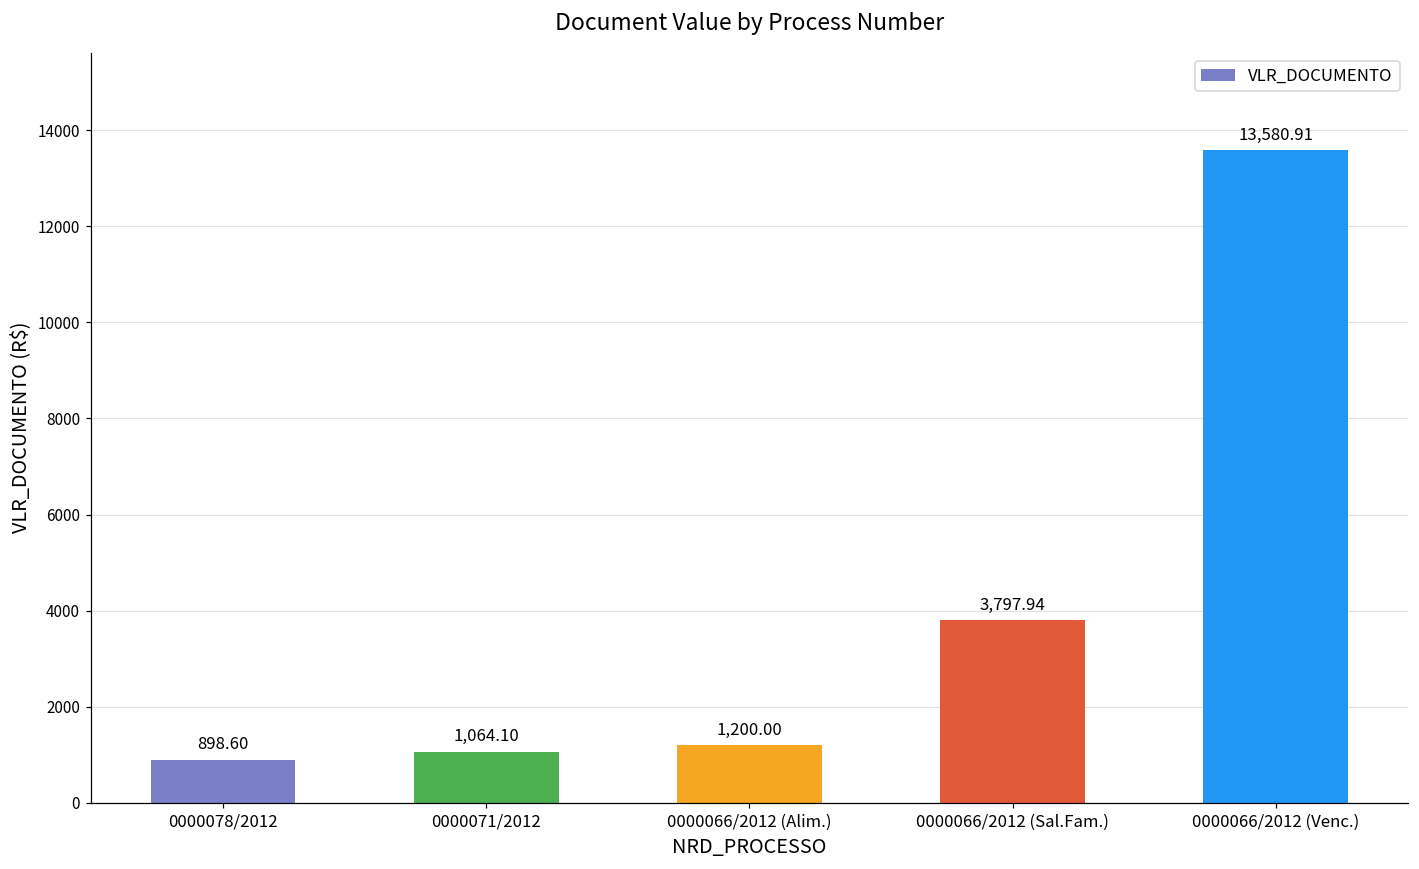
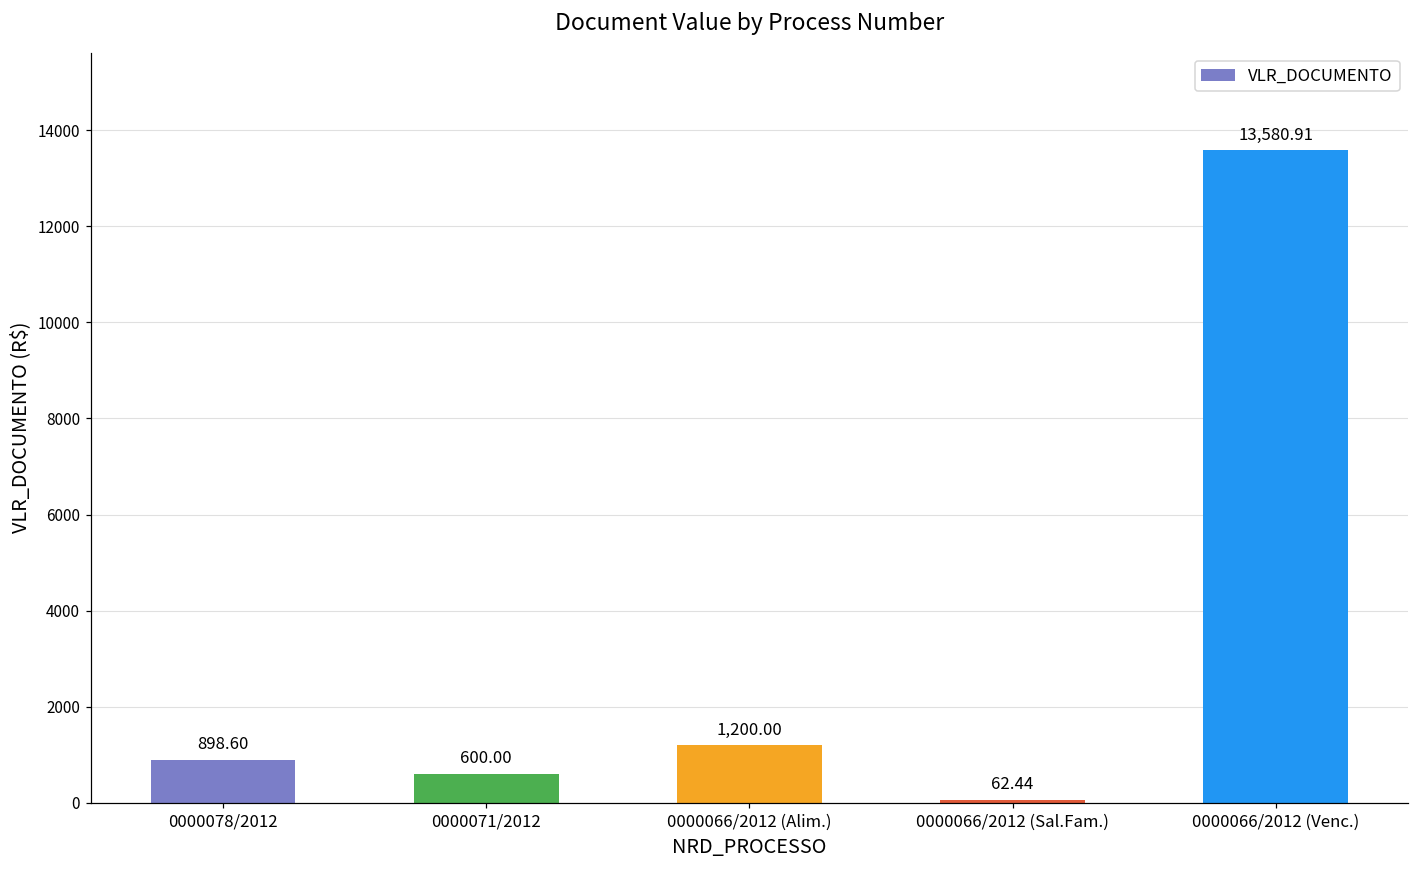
0000071/2012: 1,064.10 -> 600.00
0000066/2012 (Sal.Fam.): 3,797.94 -> 62.44
